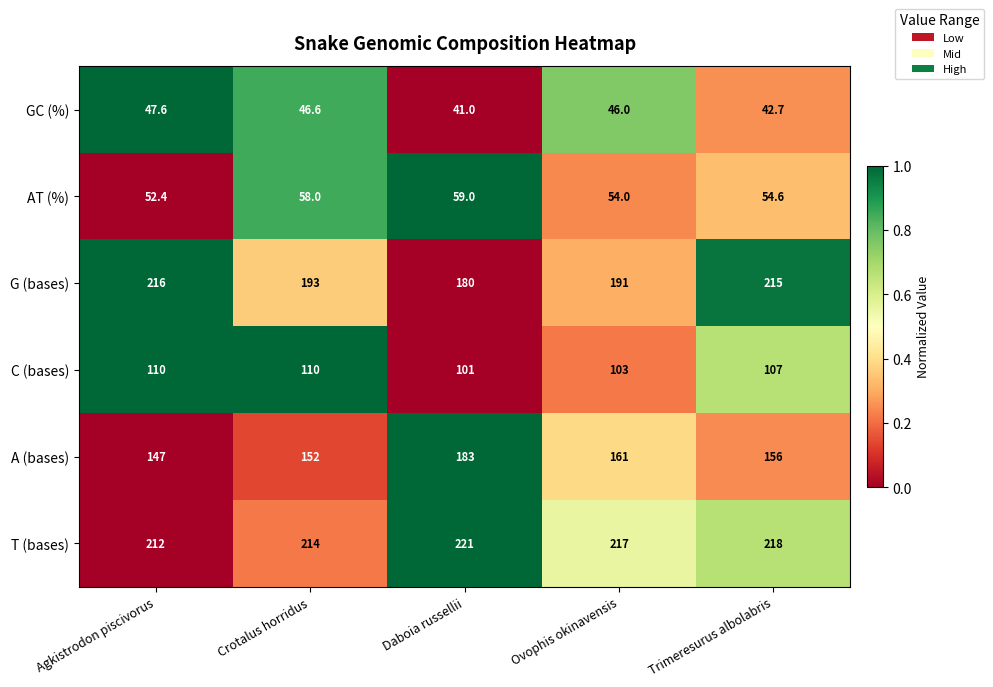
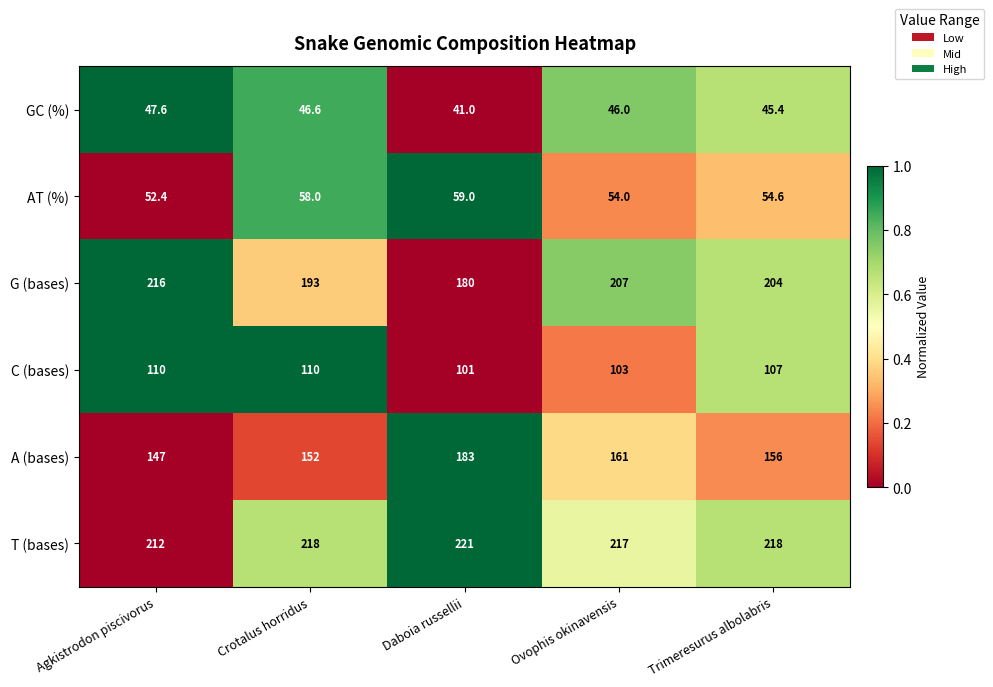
GC (%), Trimeresurus albolabris: 42.7 -> 45.4
G (bases), Ovophis okinavensis: 191 -> 207
G (bases), Trimeresurus albolabris: 215 -> 204
T (bases), Crotalus horridus: 214 -> 218
